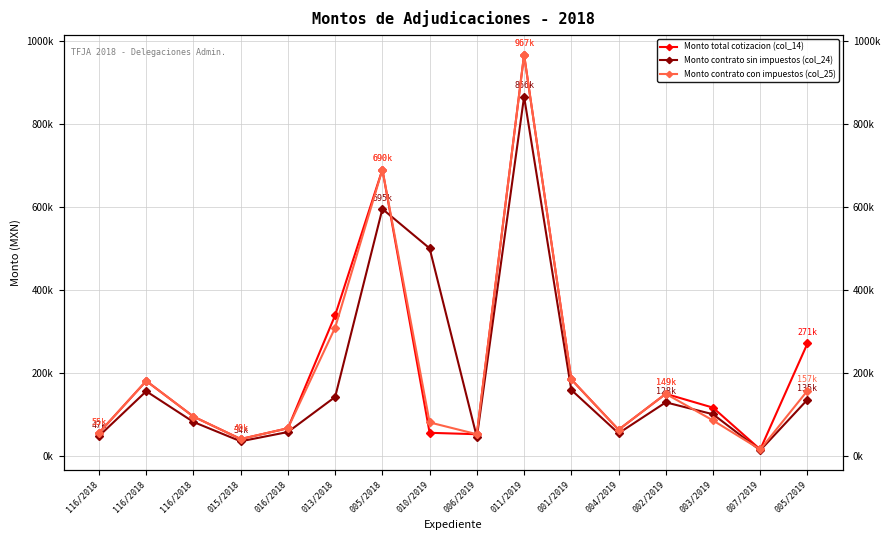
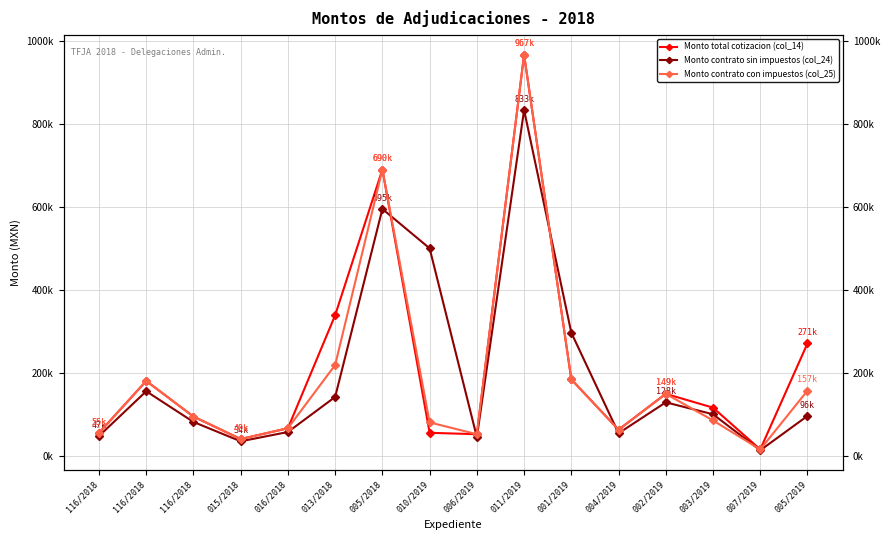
Monto contrato con impuestos (col_25), 013/2018: 310000 -> 220000
Monto contrato sin impuestos (col_24), 011/2019: 866k -> 833k
Monto contrato sin impuestos (col_24), 001/2019: 160000 -> 300000
Monto contrato sin impuestos (col_24), 005/2019: 135k -> 96k
